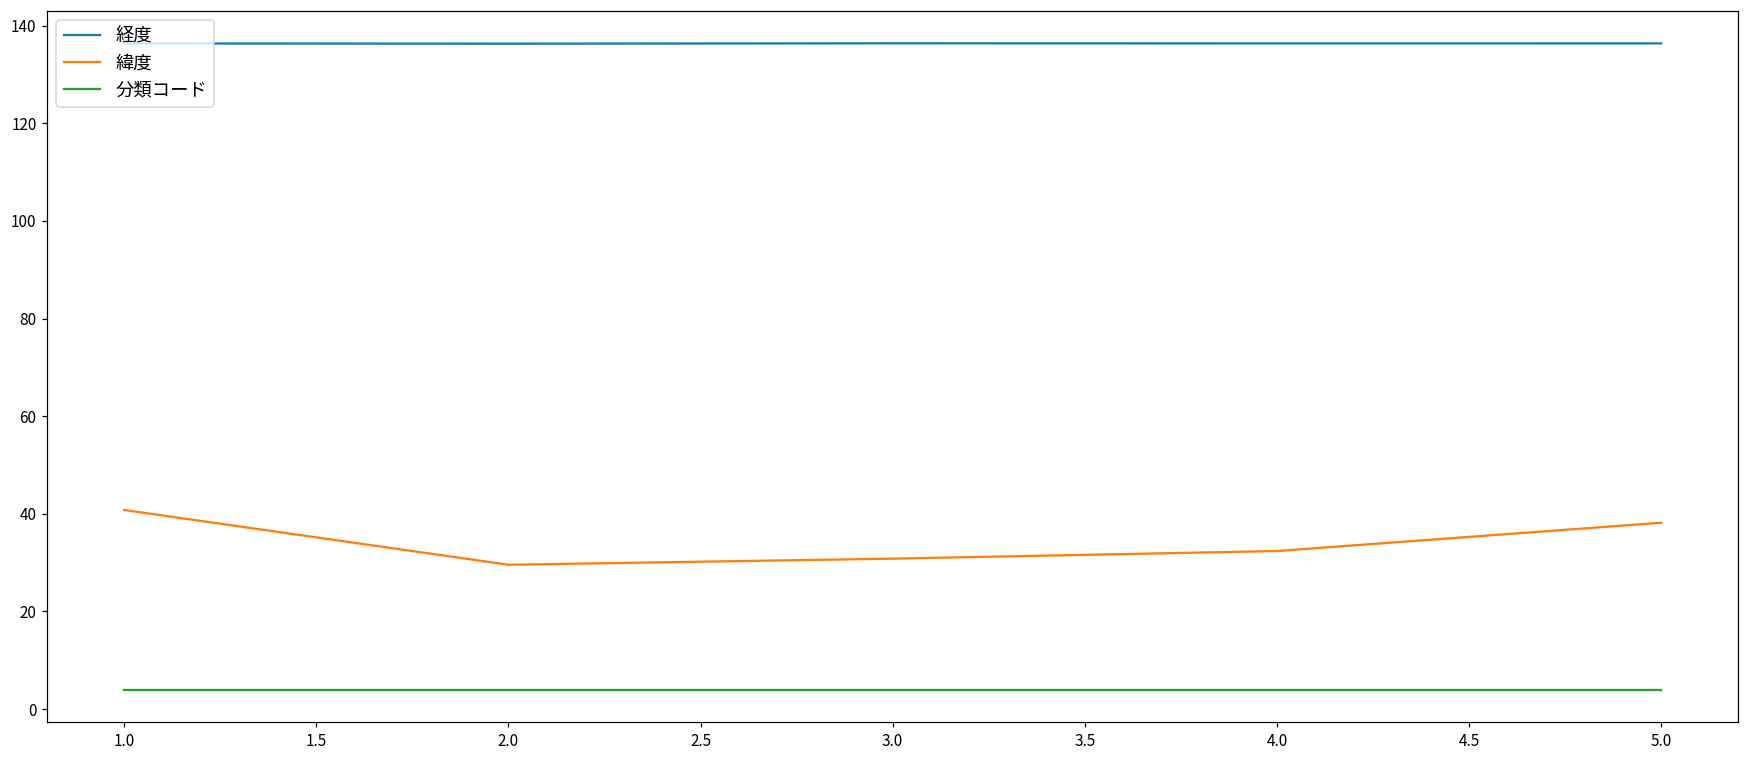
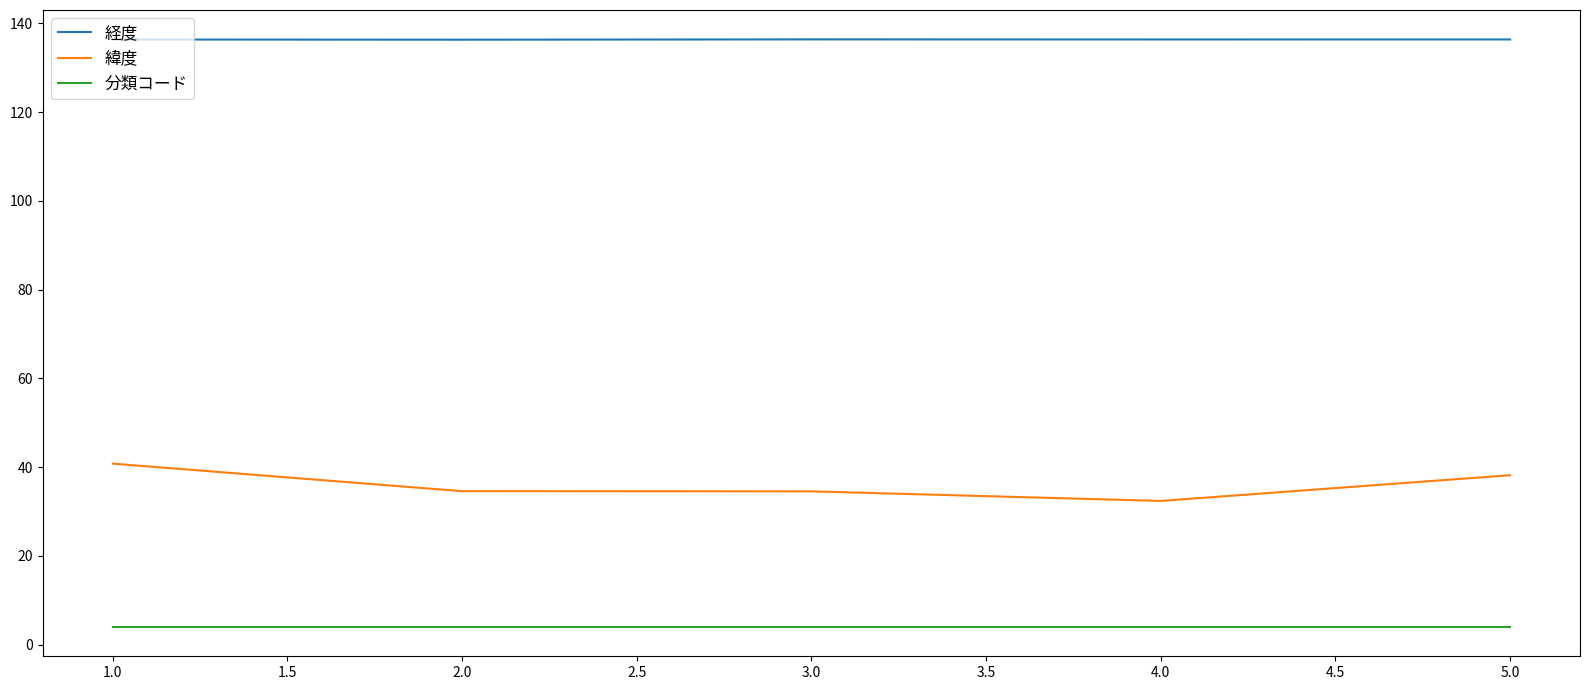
緯度, 2.0: 30 -> 35
緯度, 3.0: 31 -> 35
